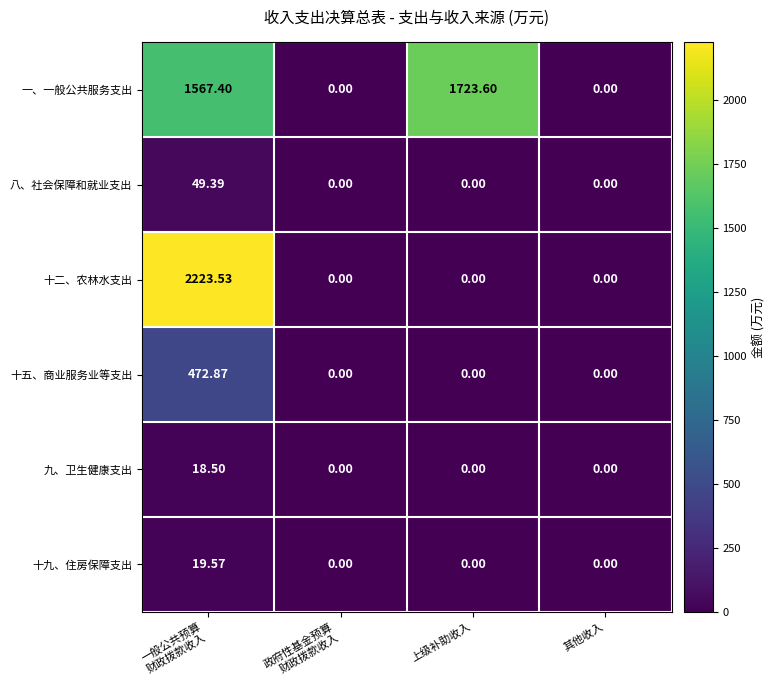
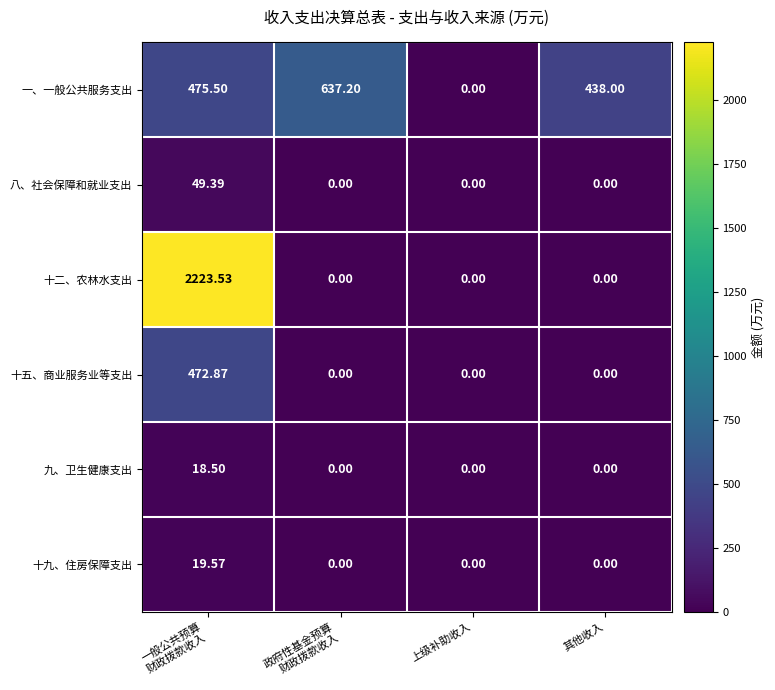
一、一般公共服务支出, 一般公共预算 财政拨款收入: 1567.40 -> 475.50
一、一般公共服务支出, 政府性基金预算 财政拨款收入: 0.00 -> 637.20
一、一般公共服务支出, 上级补助收入: 1723.60 -> 0.00
一、一般公共服务支出, 其他收入: 0.00 -> 438.00
